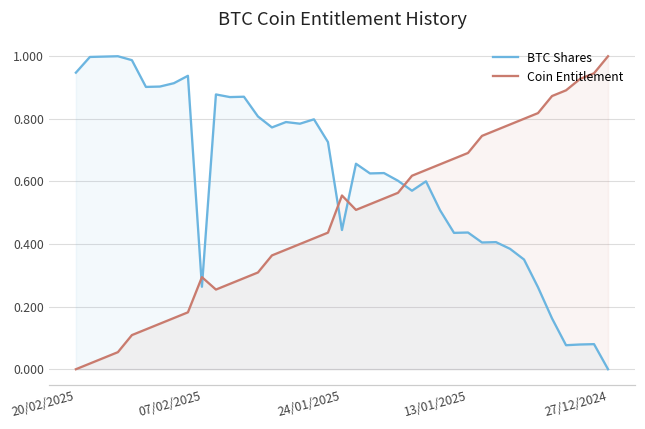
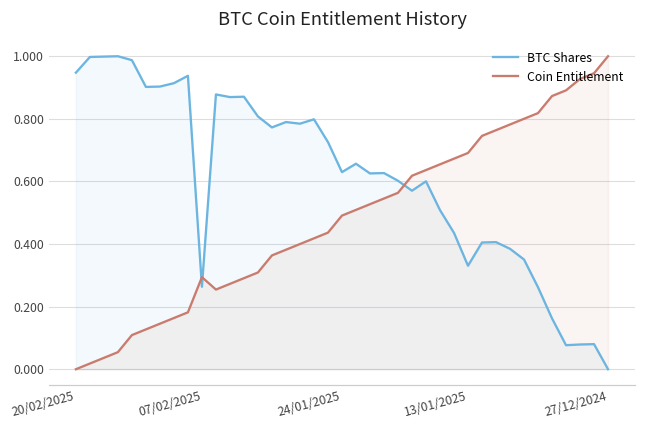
BTC Shares, 24/01/2025: 0.44 -> 0.63
Coin Entitlement, 24/01/2025: 0.56 -> 0.49
BTC Shares, 13/01/2025: 0.44 -> 0.33
